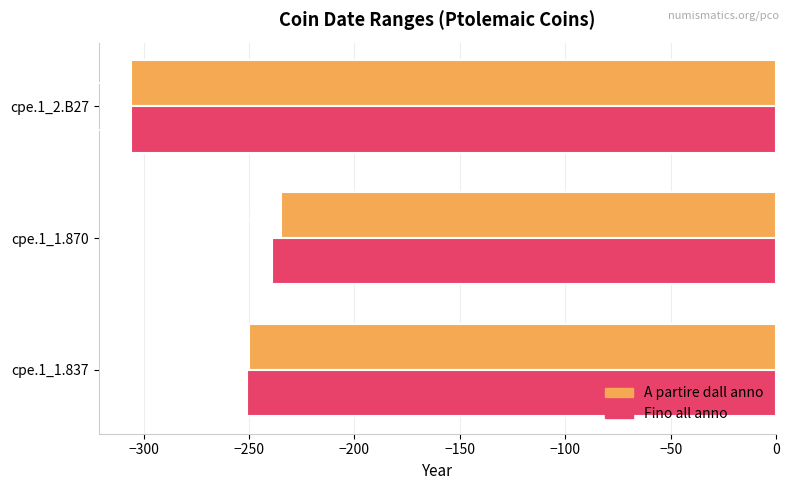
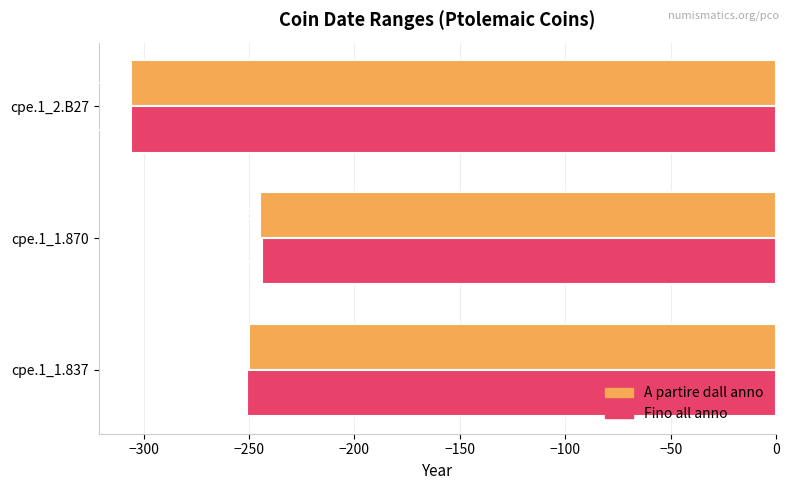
A partire dall anno, cpe.1_1.870: -235 -> -245
Fino all anno, cpe.1_1.870: -239 -> -244
